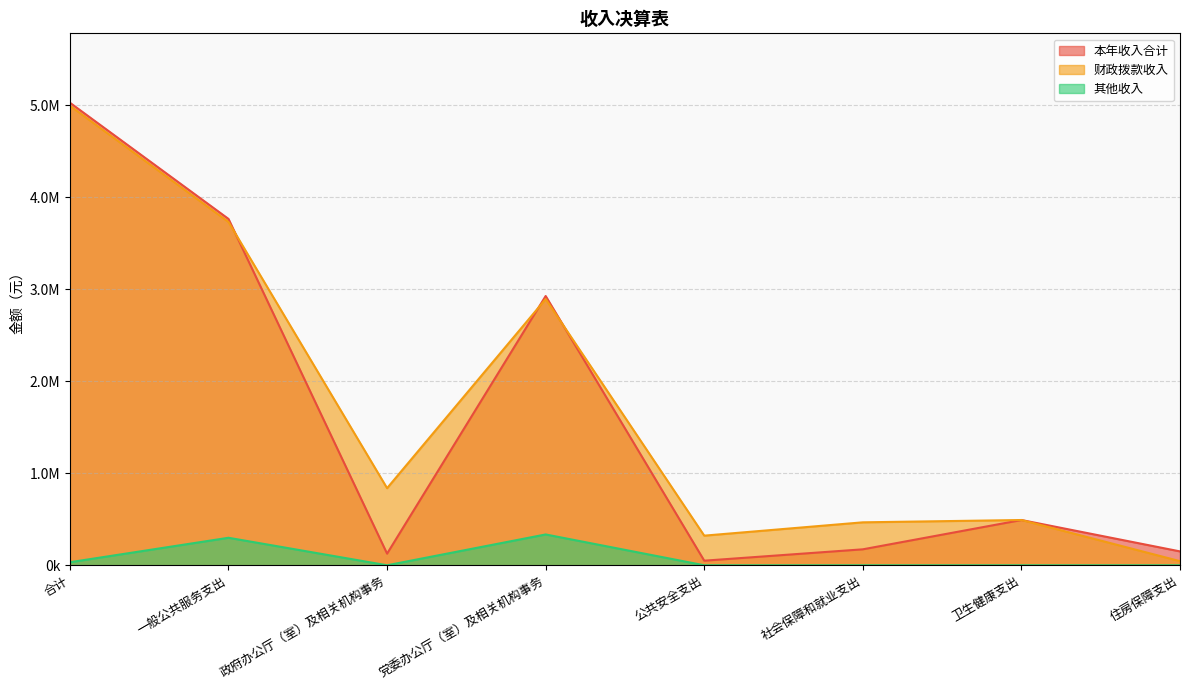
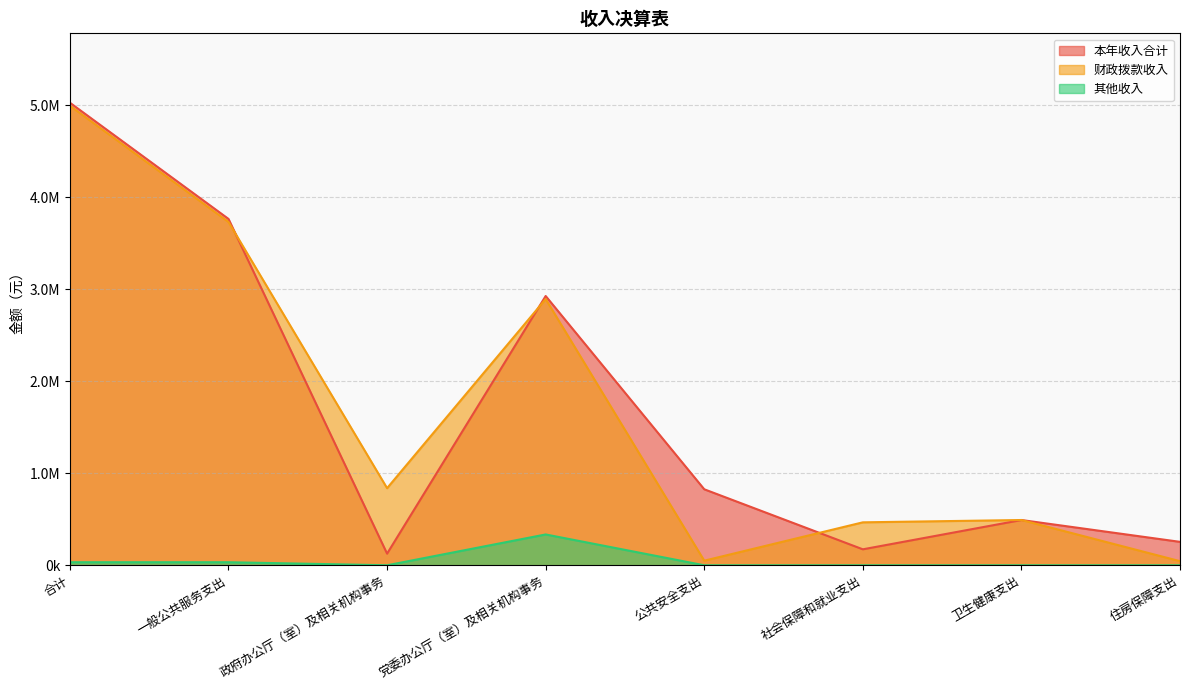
其他收入, 一般公共服务支出: 300000 -> 0
本年收入合计, 公共安全支出: 0 -> 800000
财政拨款收入, 公共安全支出: 300000 -> 0
本年收入合计, 住房保障支出: 200000 -> 300000
